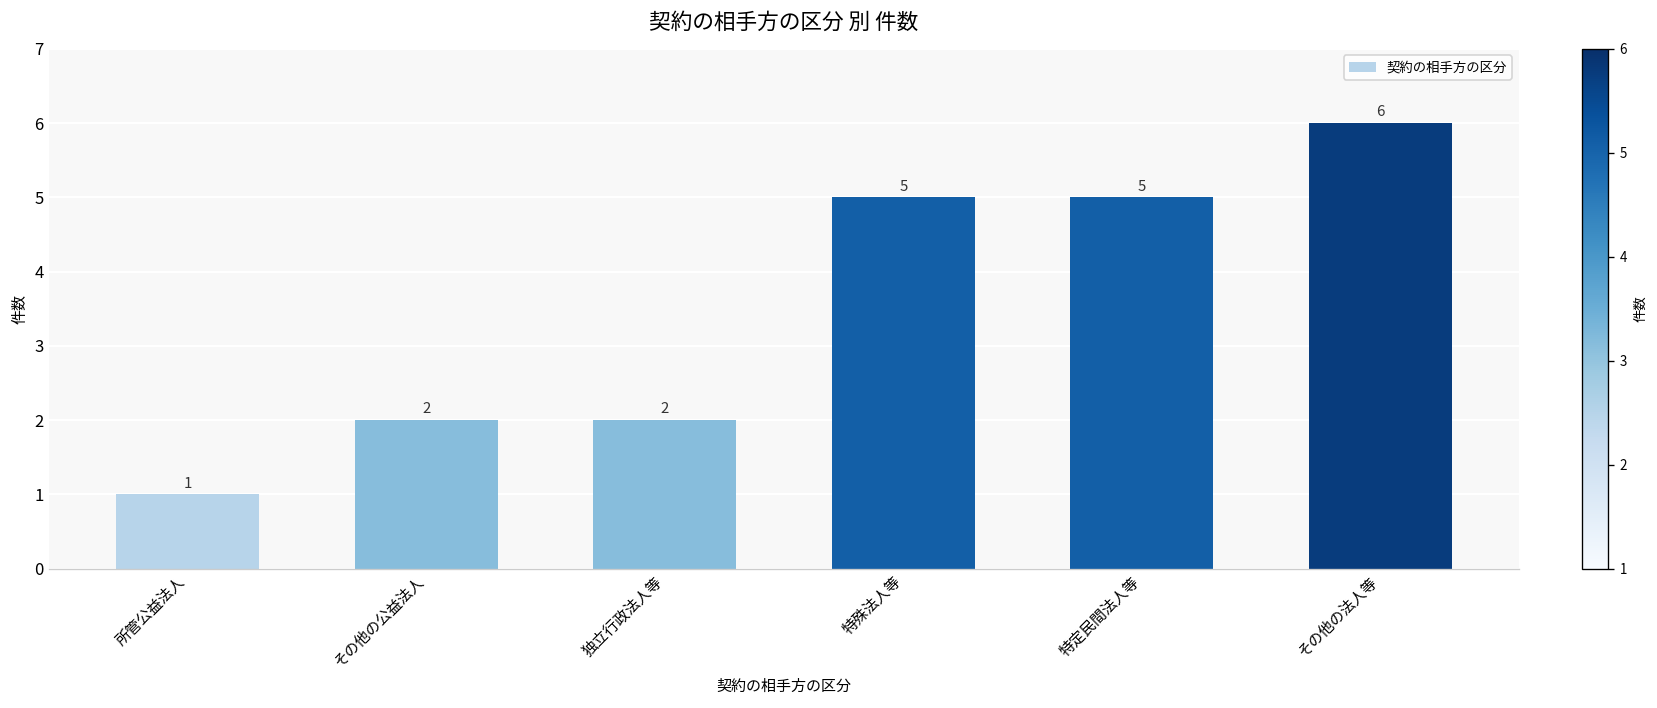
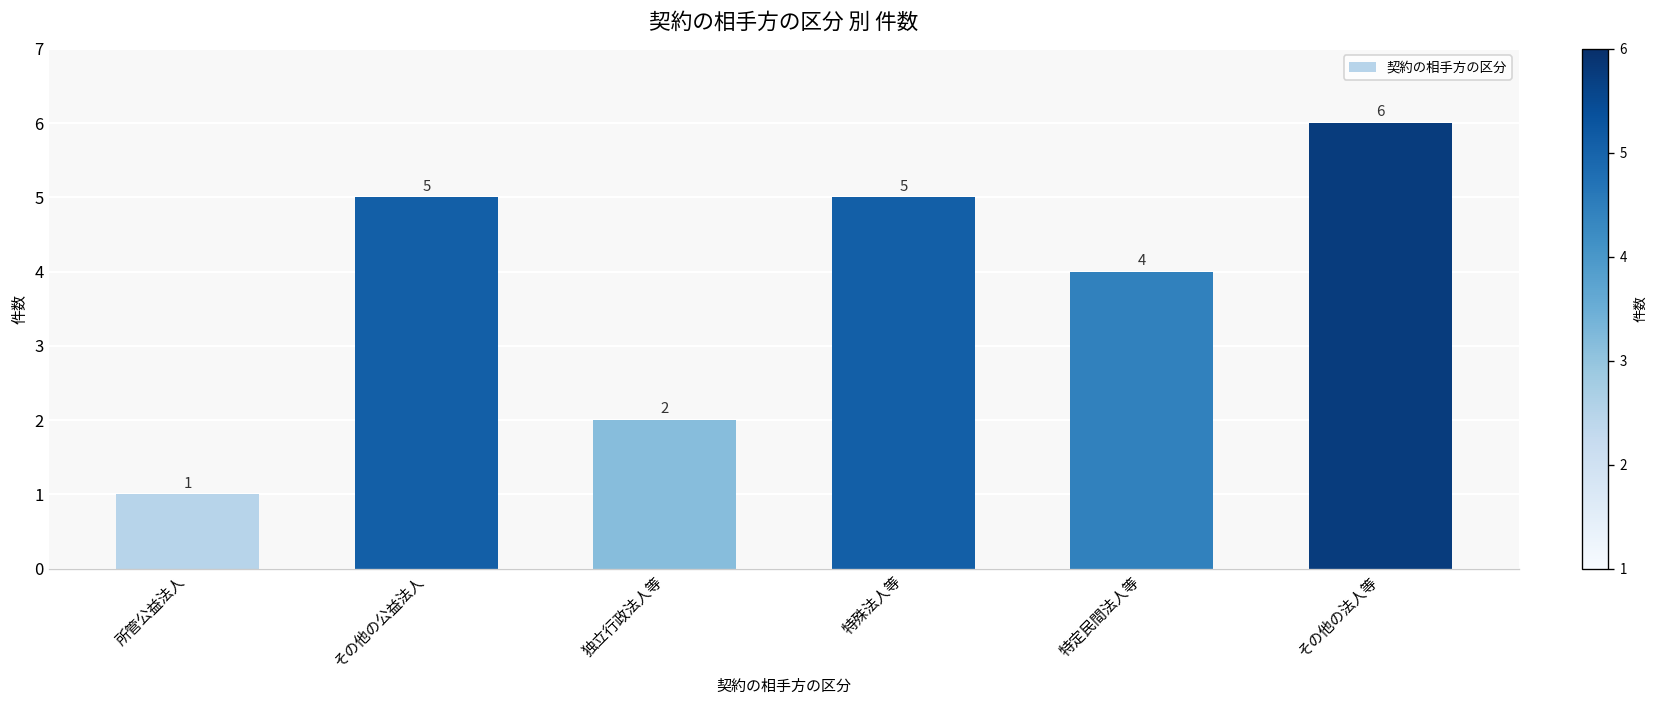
その他の公益法人: 2 -> 5
特定民間法人等: 5 -> 4
